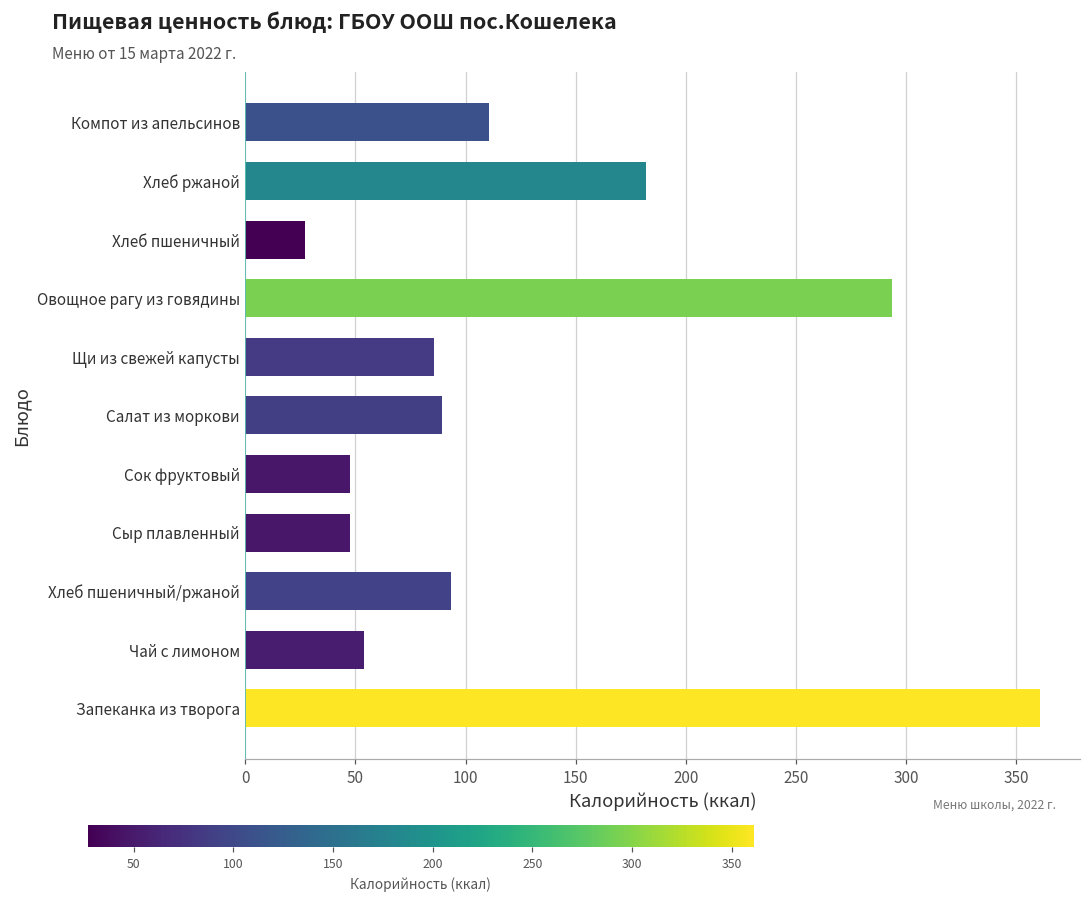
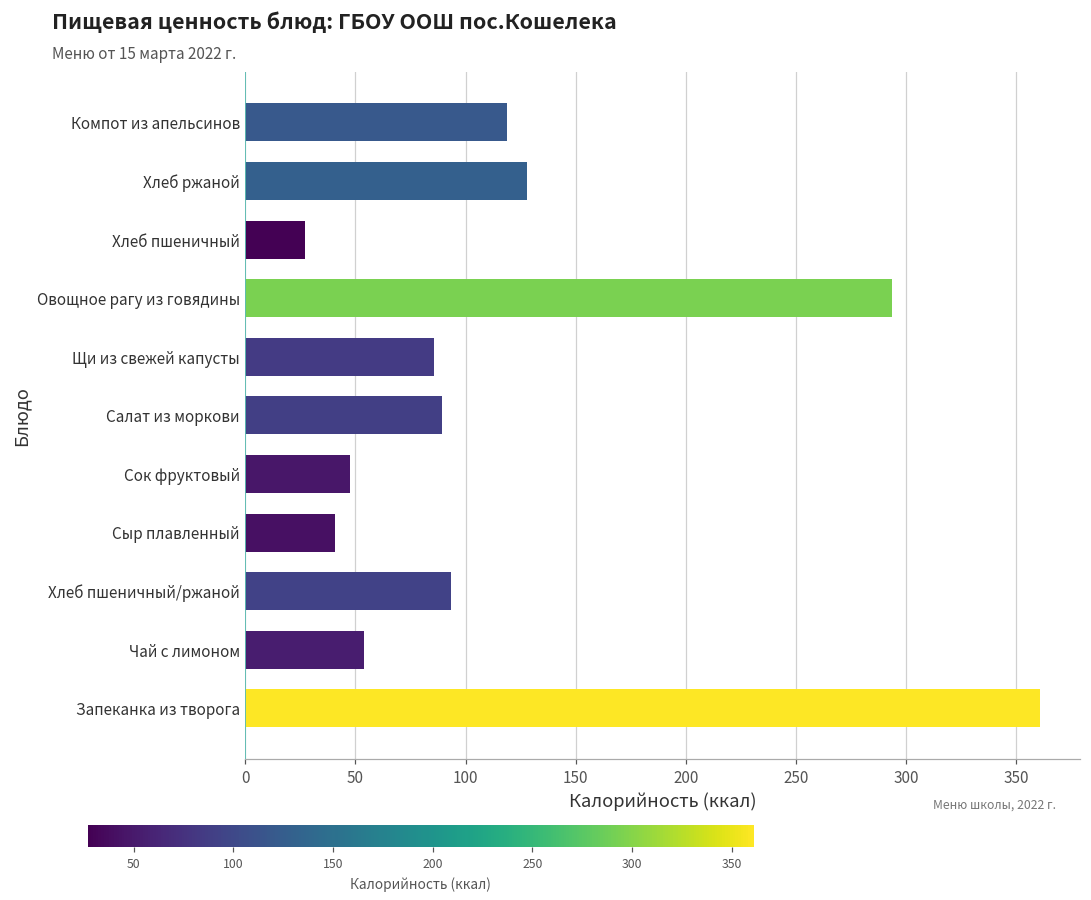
Компот из апельсинов: 111 -> 119
Хлеб ржаной: 182 -> 128
Сыр плавленный: 47 -> 41
